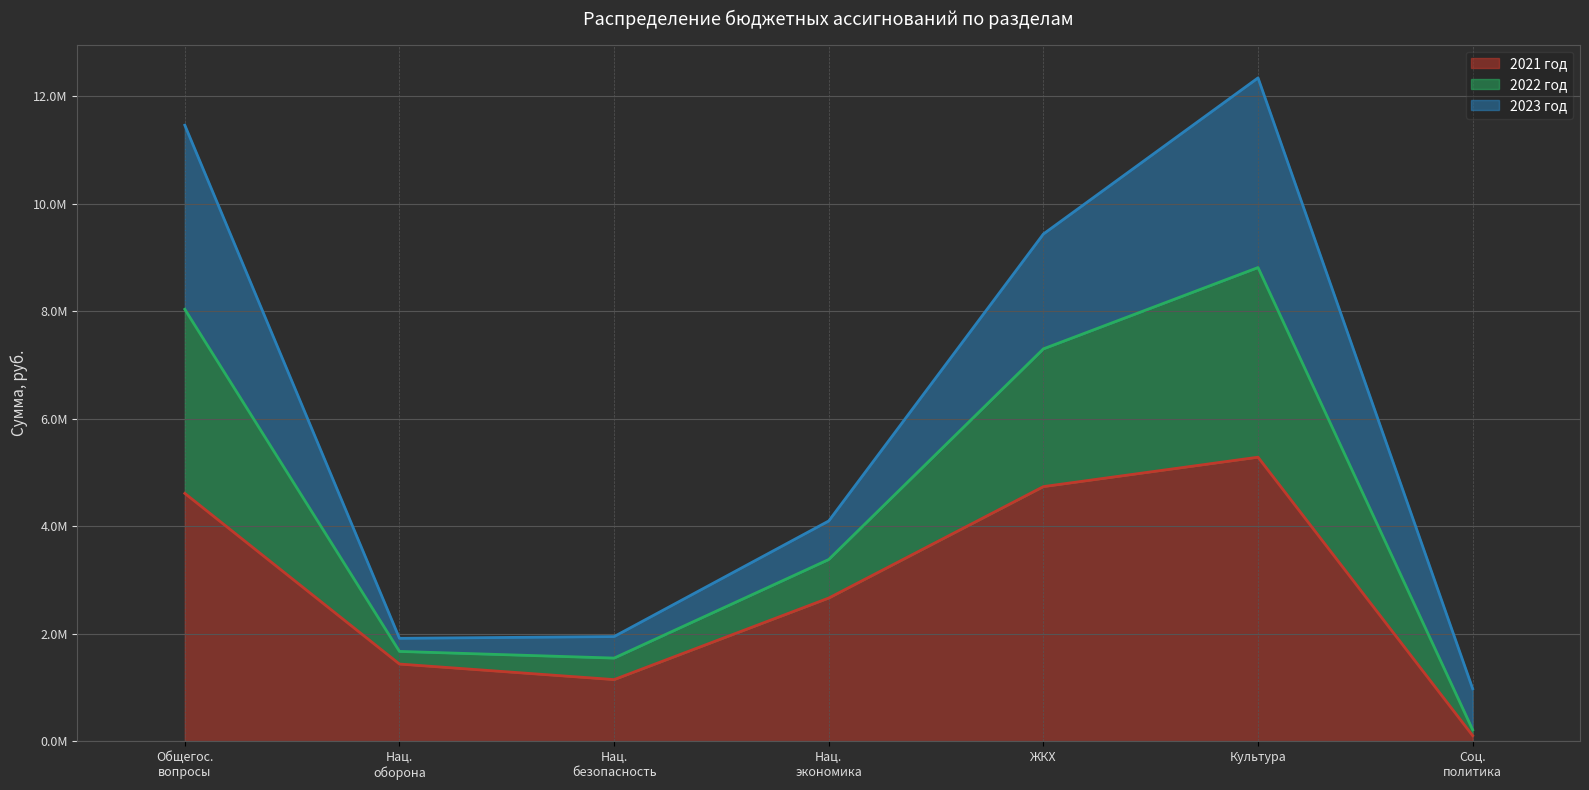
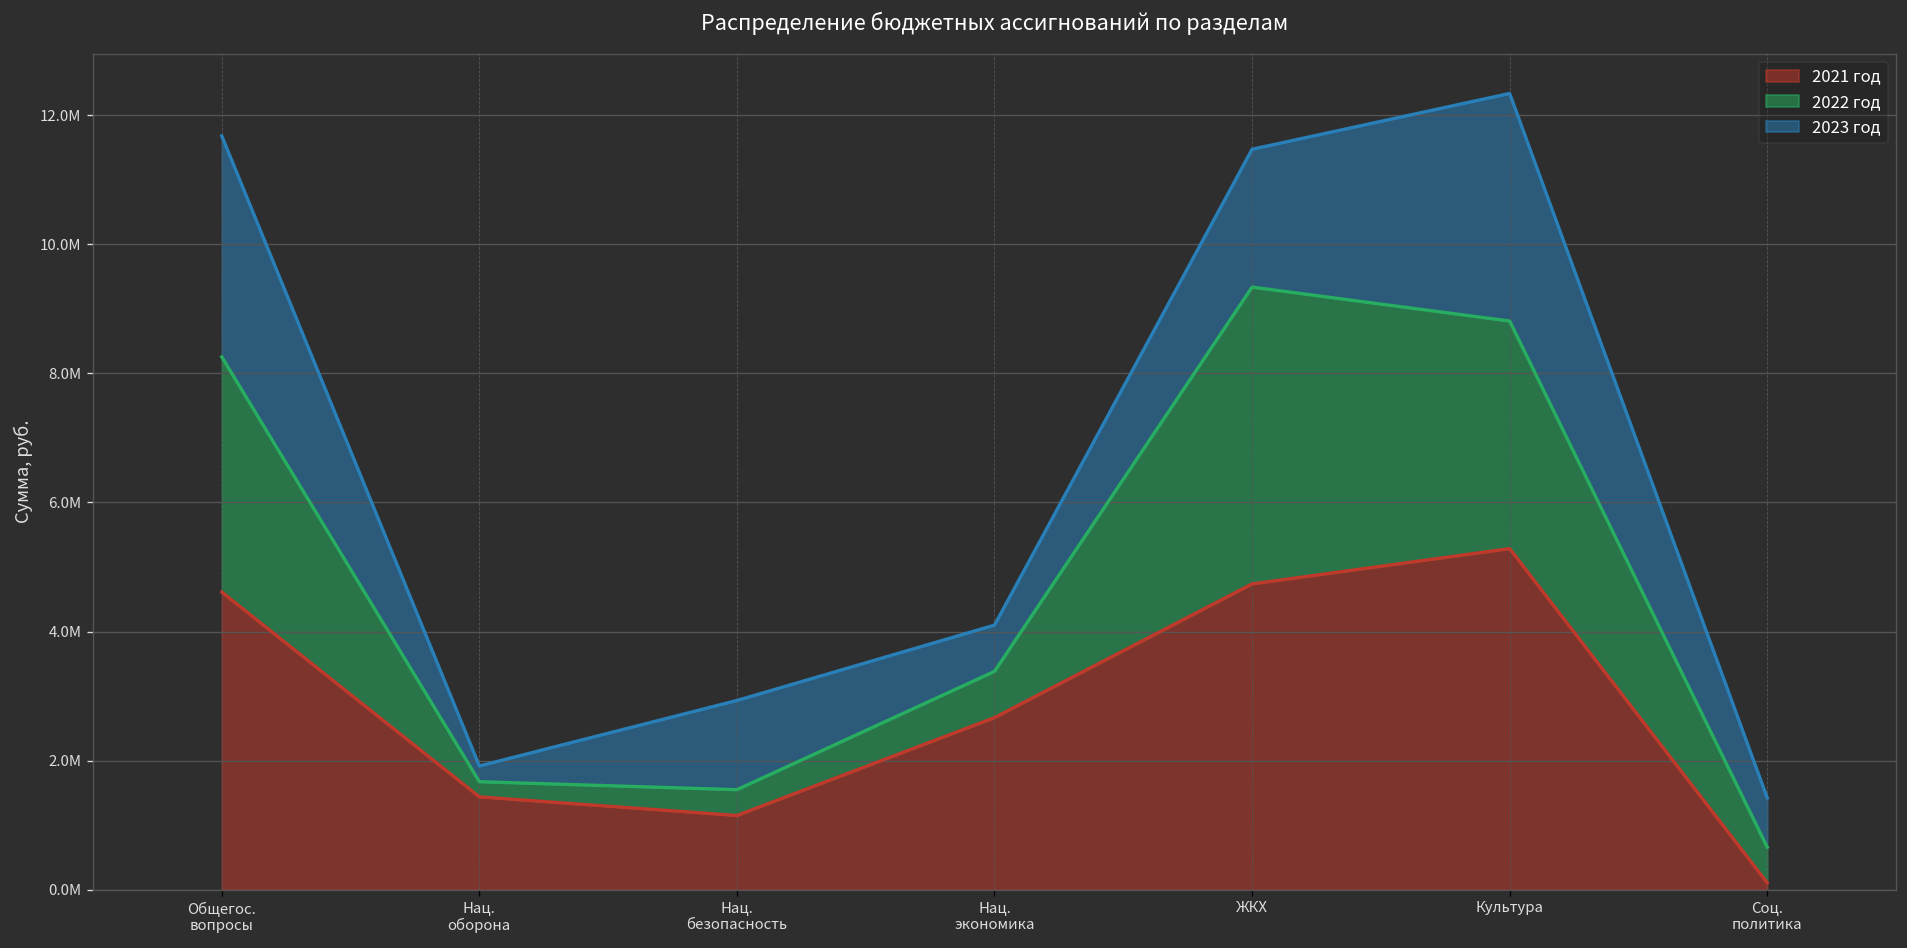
2022 год, Общегос. вопросы: 3400000 -> 3600000
2023 год, Нац. безопасность: 400000 -> 1400000
2022 год, ЖКХ: 2600000 -> 4600000
2022 год, Соц. политика: 100000 -> 600000
